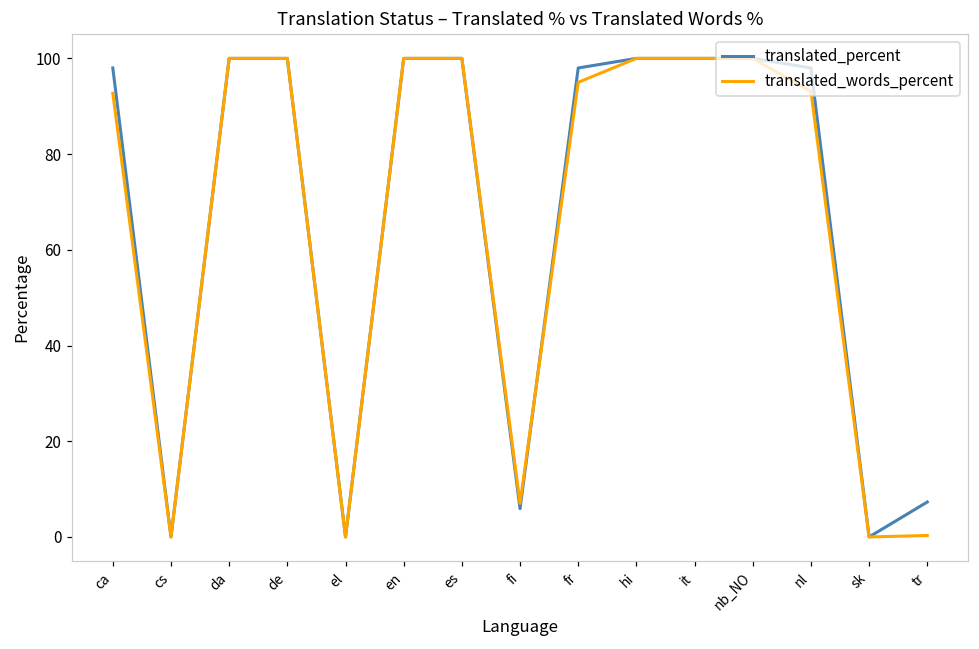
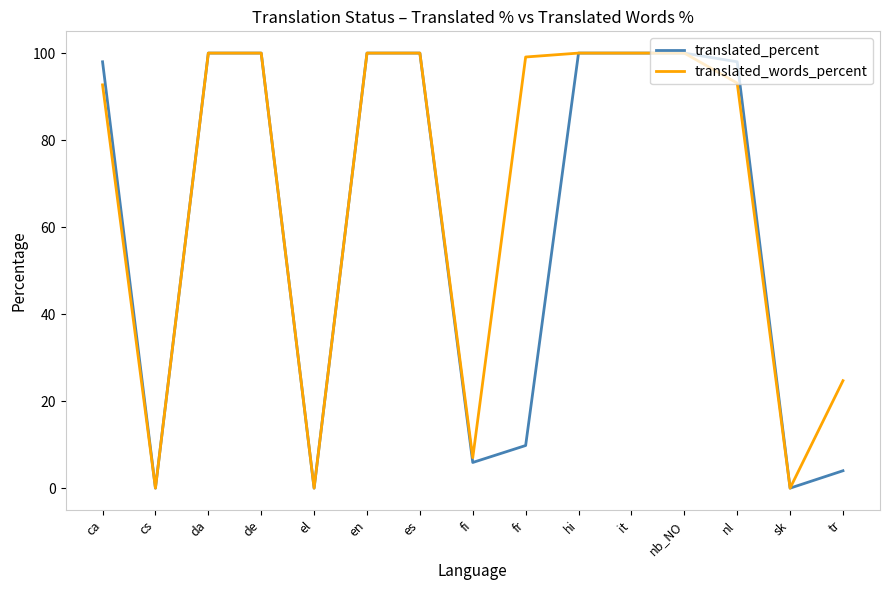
translated_percent, fr: 98 -> 10
translated_words_percent, fr: 95 -> 99
translated_percent, tr: 7 -> 4
translated_words_percent, tr: 0 -> 25
